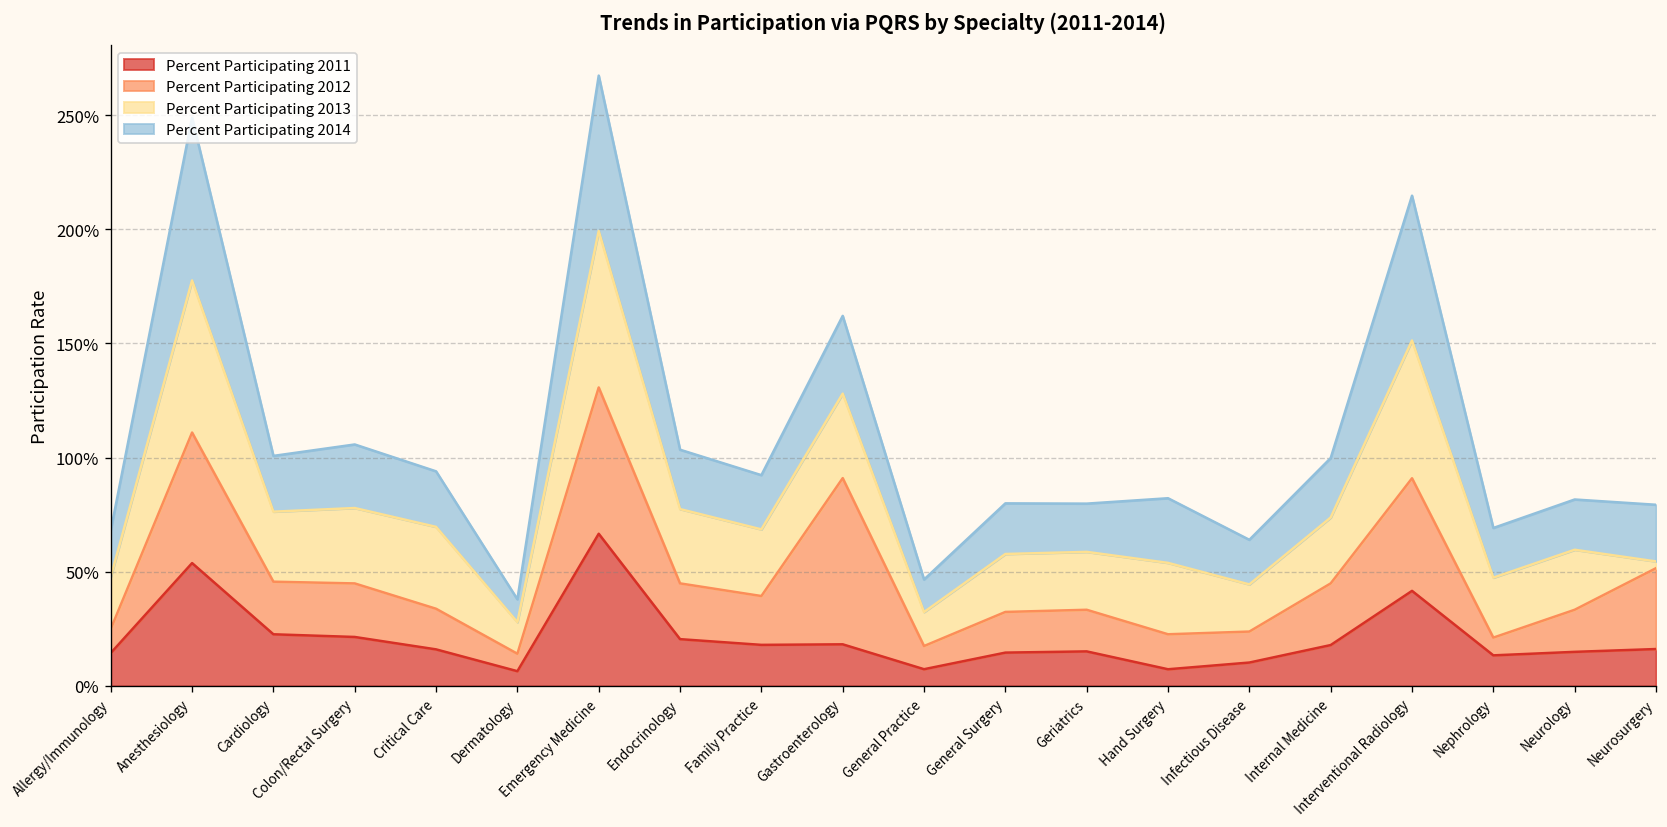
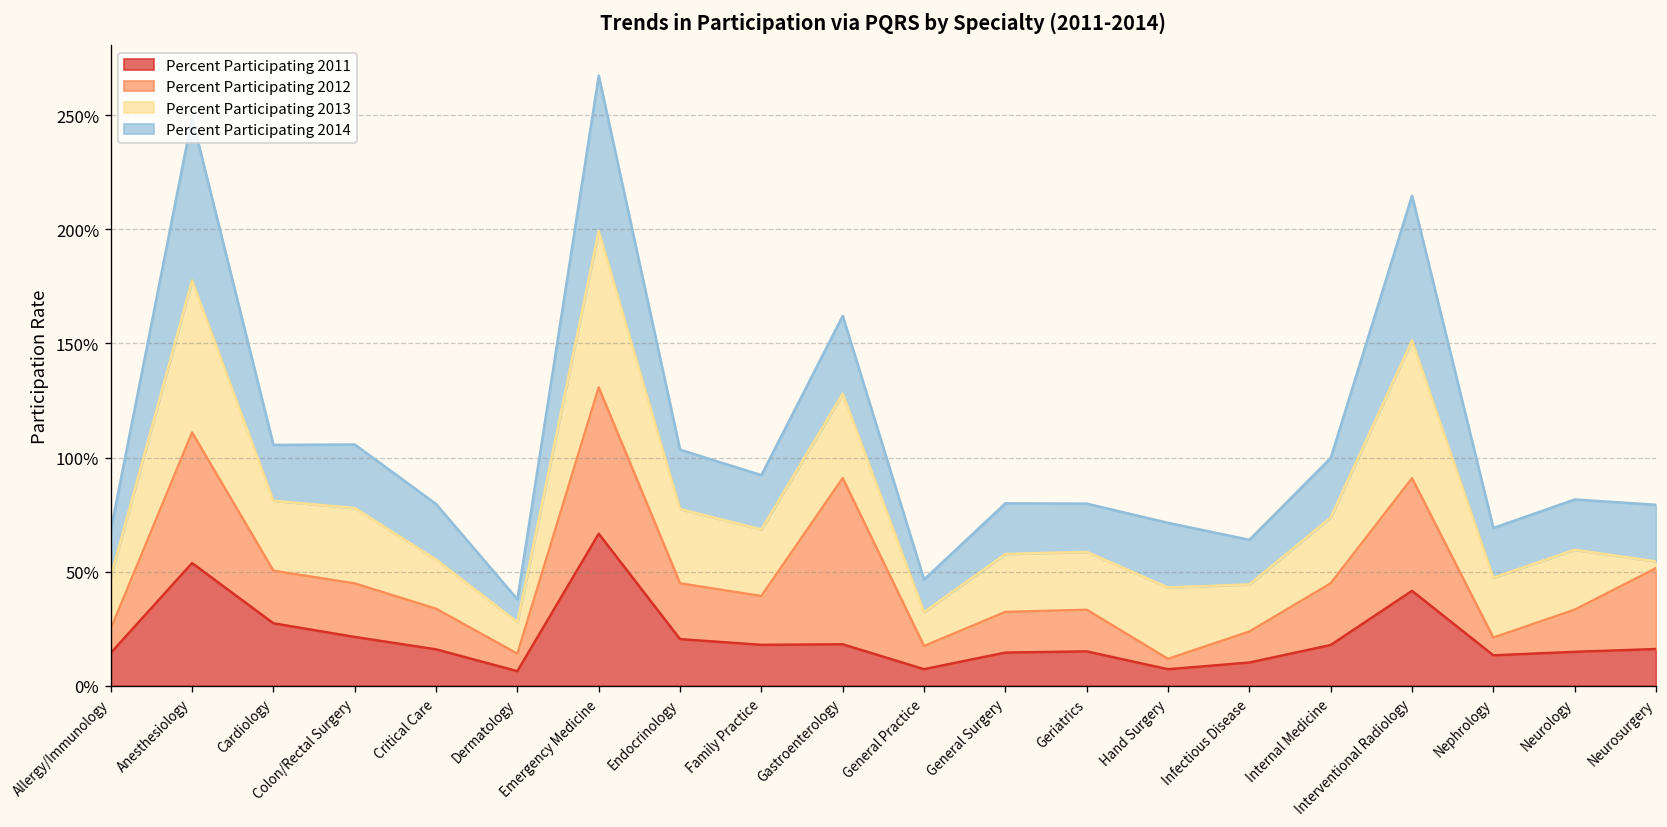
Percent Participating 2011, Cardiology: 23% -> 27%
Percent Participating 2013, Critical Care: 36% -> 22%
Percent Participating 2012, Hand Surgery: 15% -> 5%
